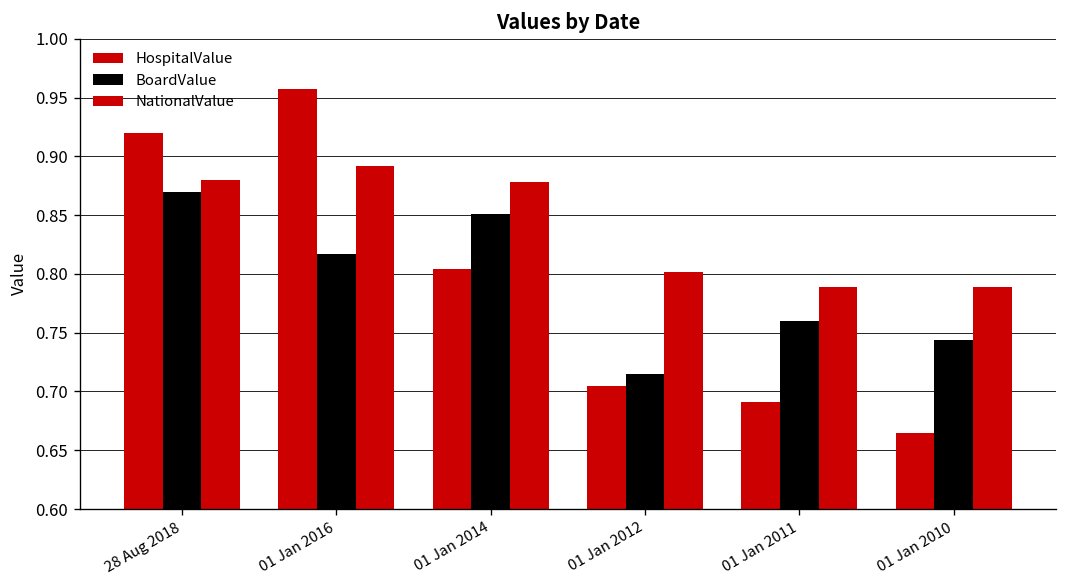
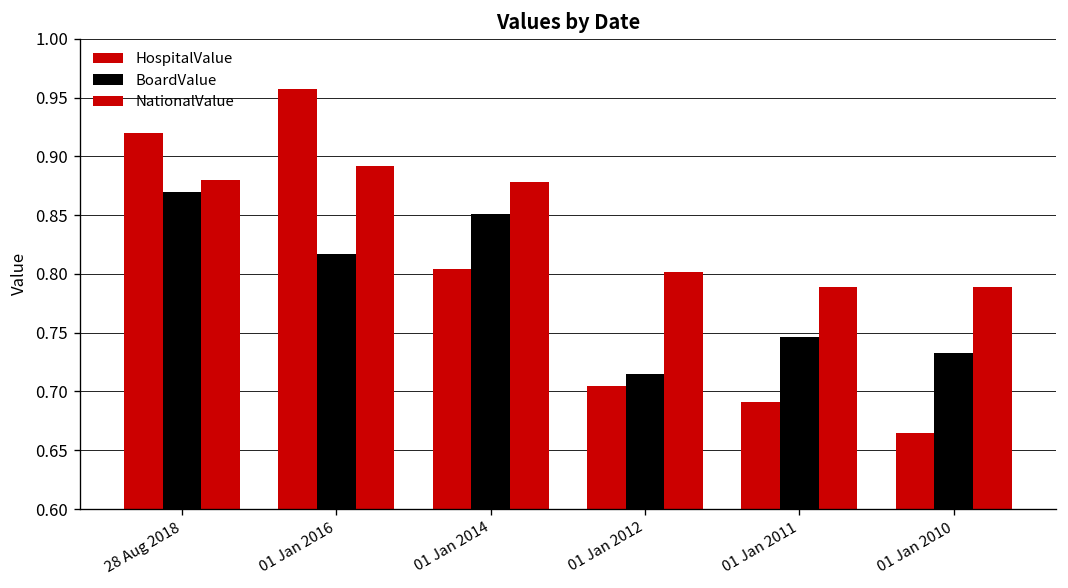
BoardValue, 01 Jan 2011: 0.76 -> 0.75
BoardValue, 01 Jan 2010: 0.74 -> 0.73
